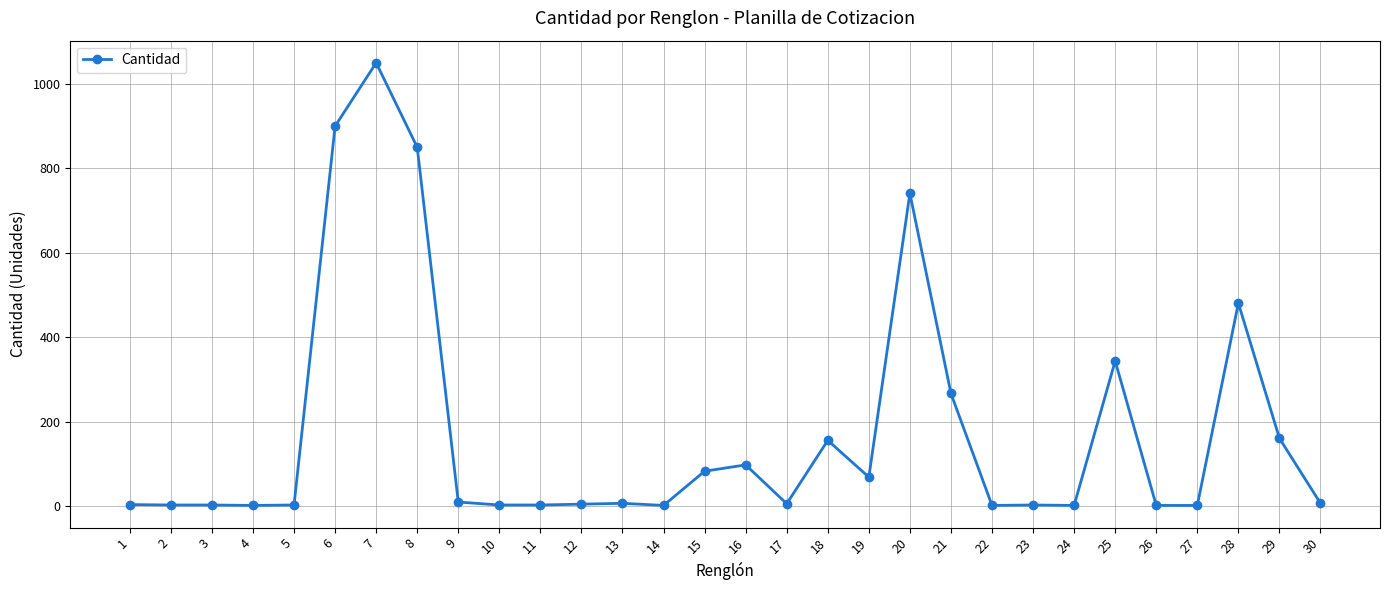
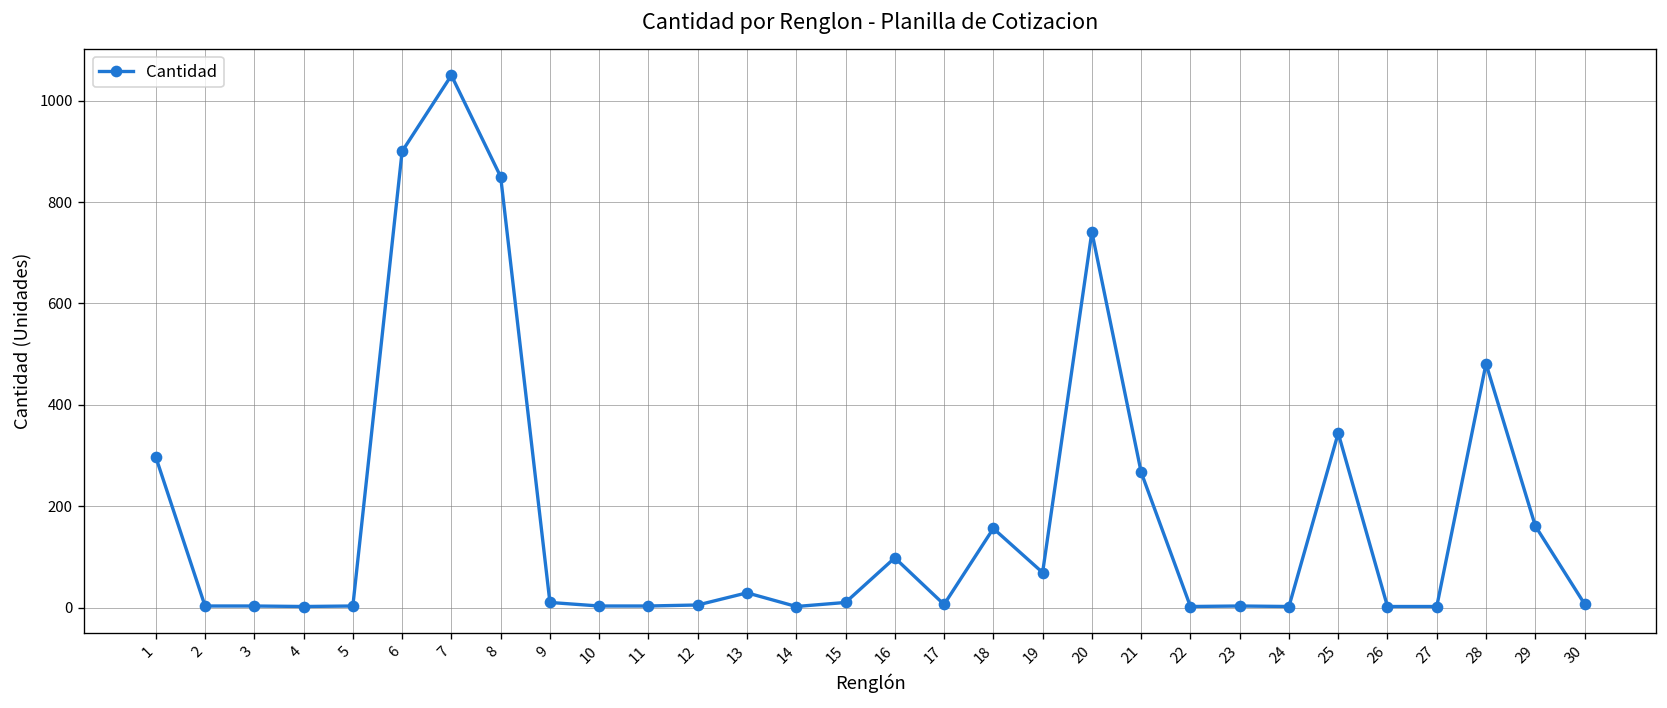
1: 0 -> 300
13: 10 -> 30
15: 80 -> 10
